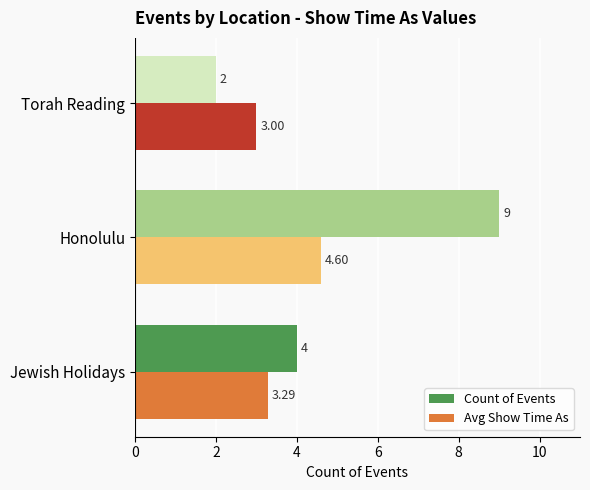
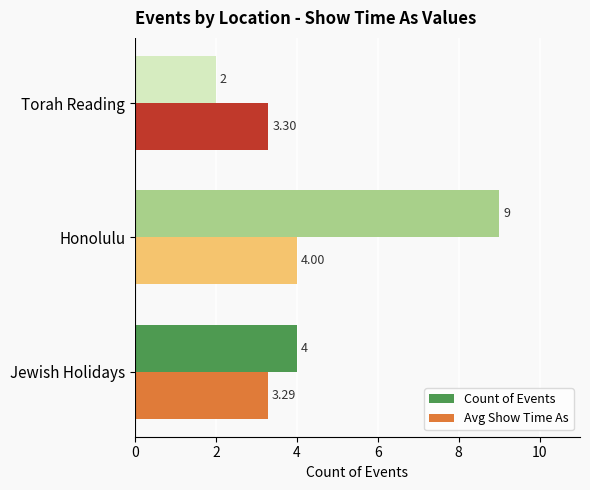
Avg Show Time As, Torah Reading: 3.00 -> 3.30
Avg Show Time As, Honolulu: 4.60 -> 4.00
